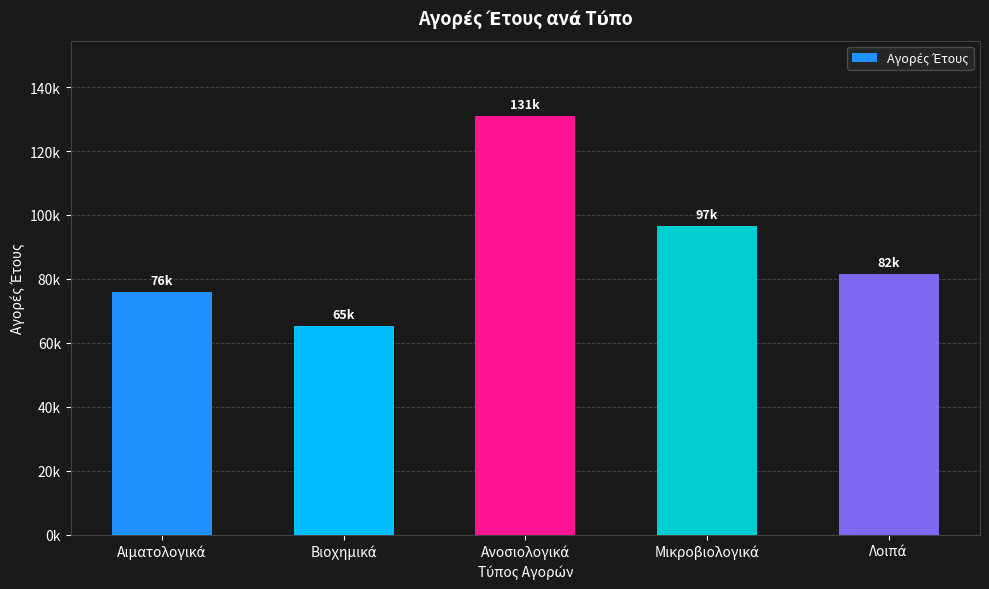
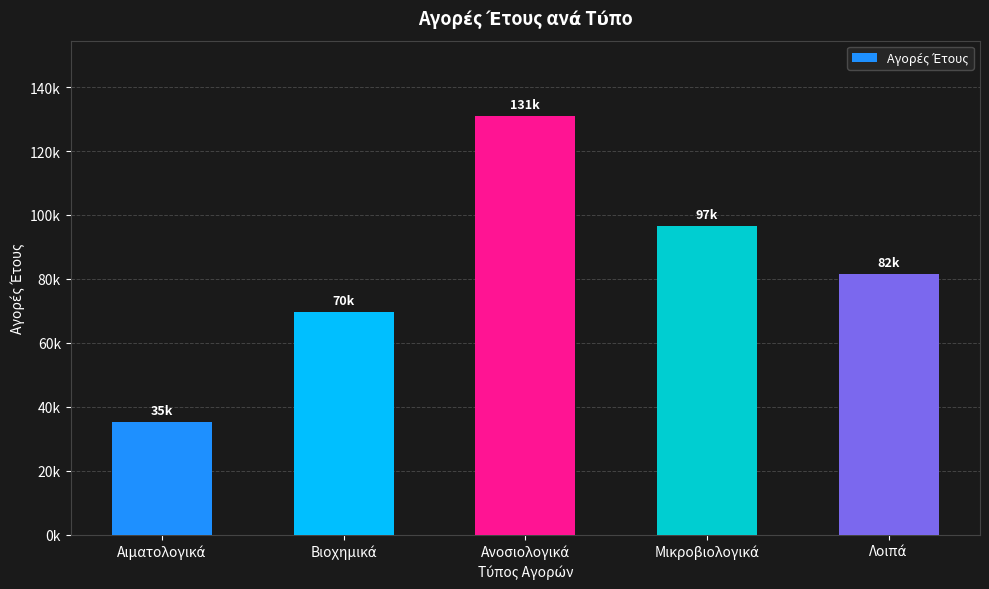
Αιματολογικά: 76k -> 35k
Βιοχημικά: 65k -> 70k
